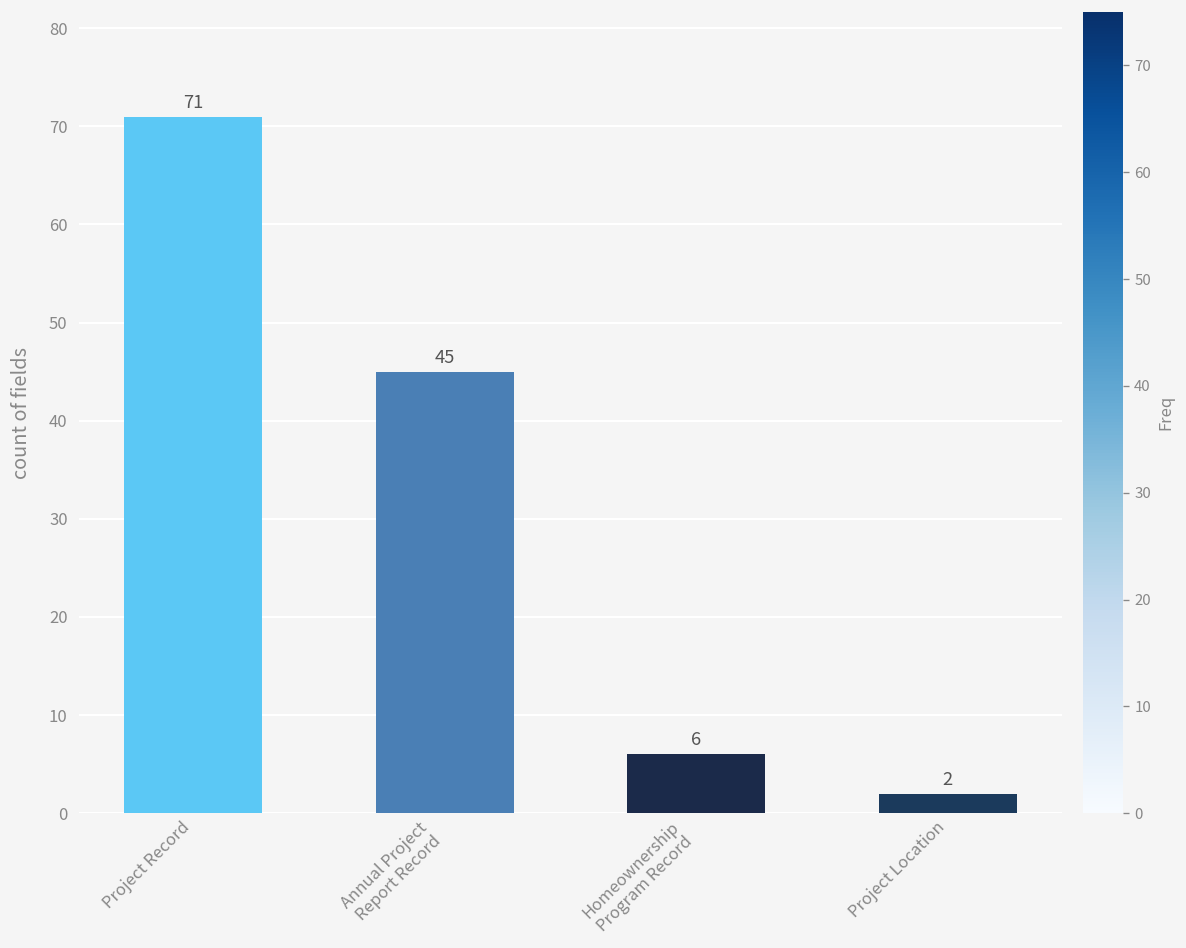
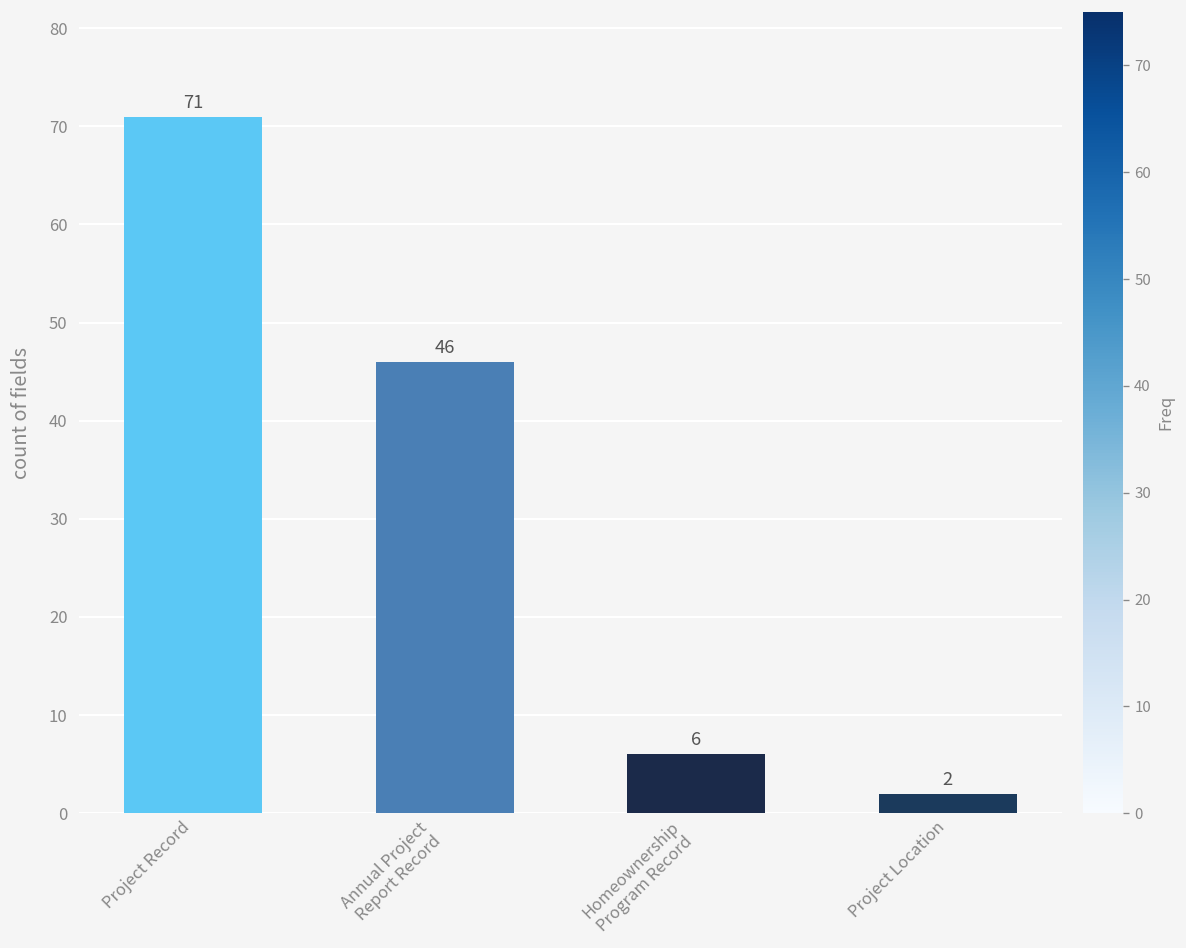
Annual Project Report Record: 45 -> 46
